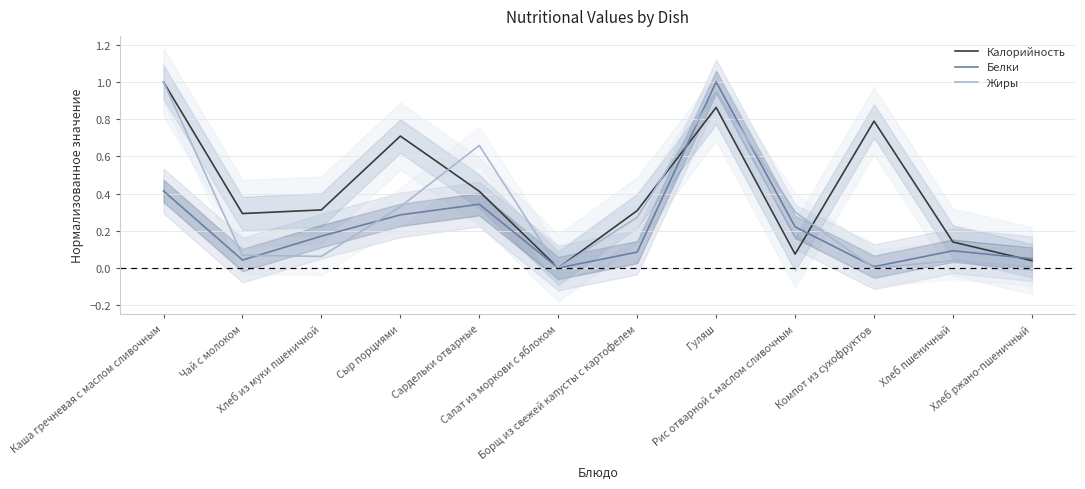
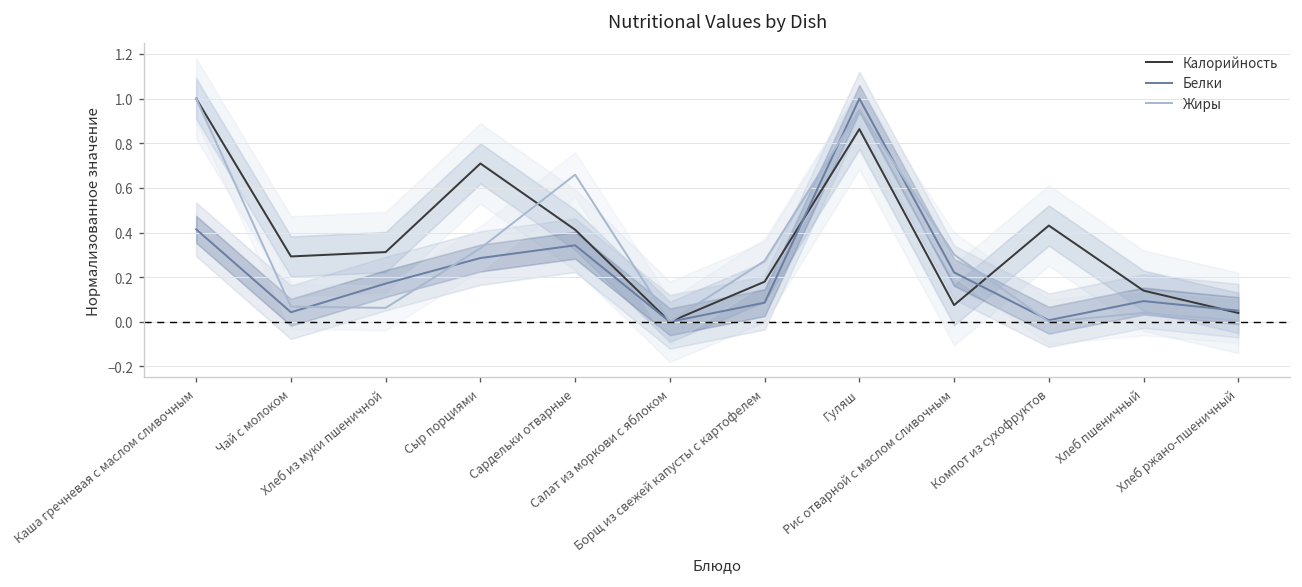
Калорийность, Борщ из свежей капусты с картофелем: 0.31 -> 0.18
Калорийность, Компот из сухофруктов: 0.79 -> 0.43
